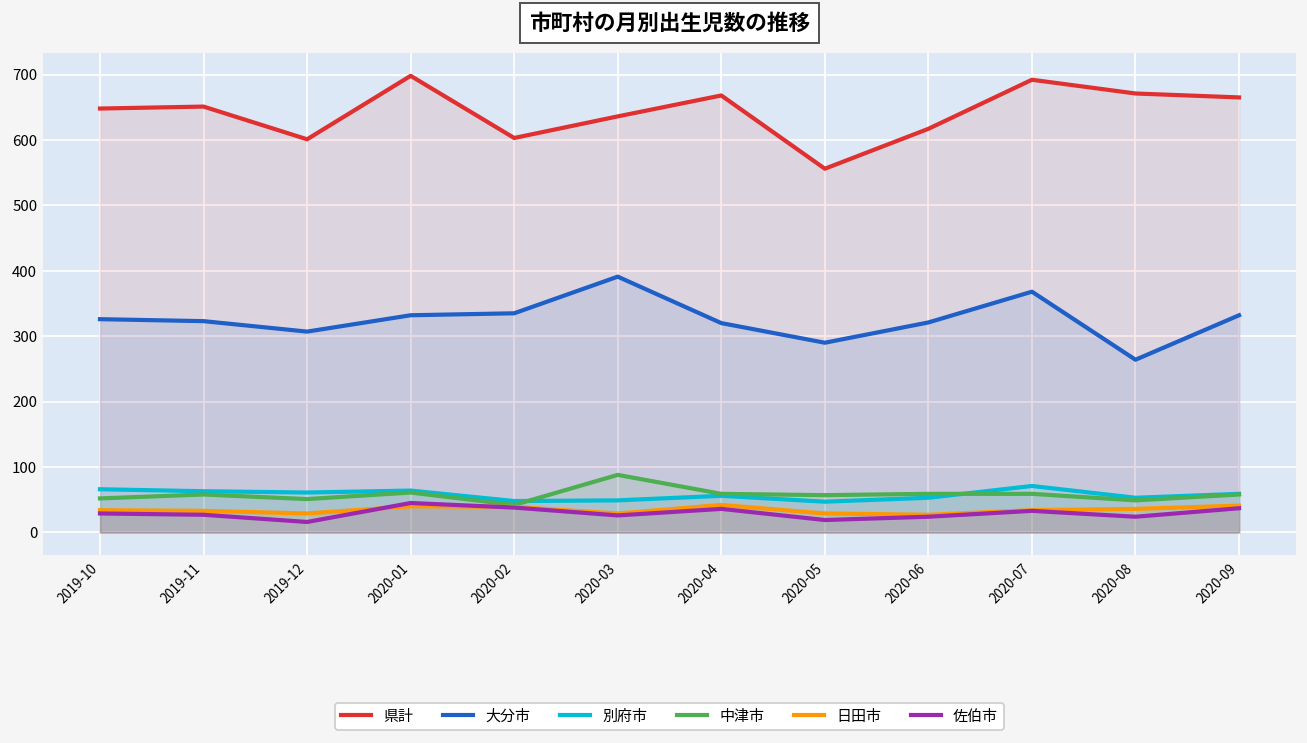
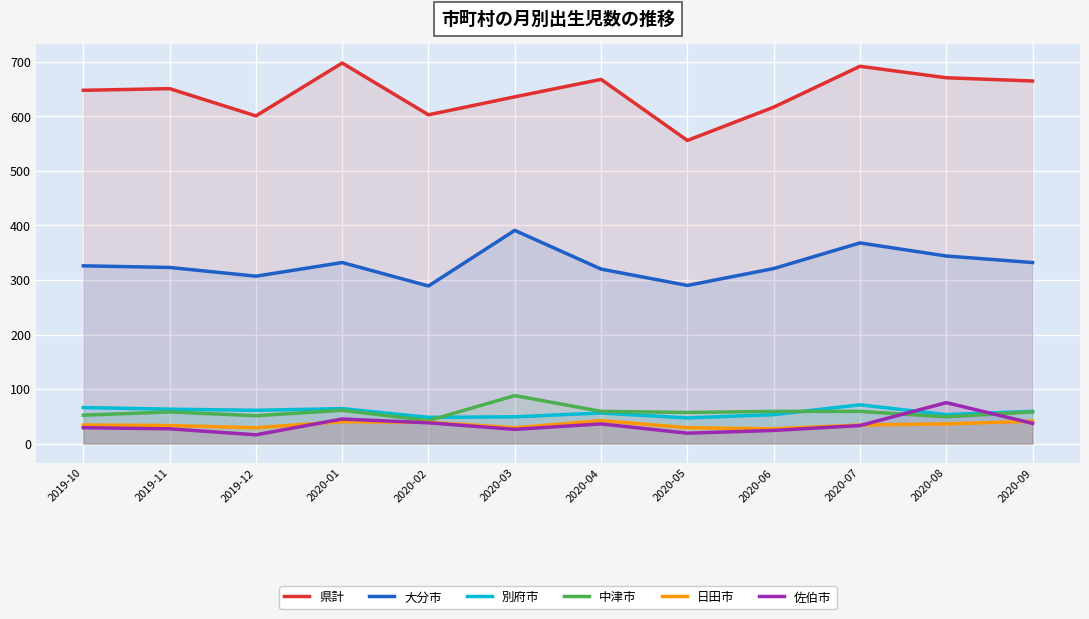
大分市, 2020-02: 340 -> 290
大分市, 2020-08: 260 -> 340
佐伯市, 2020-08: 20 -> 80
